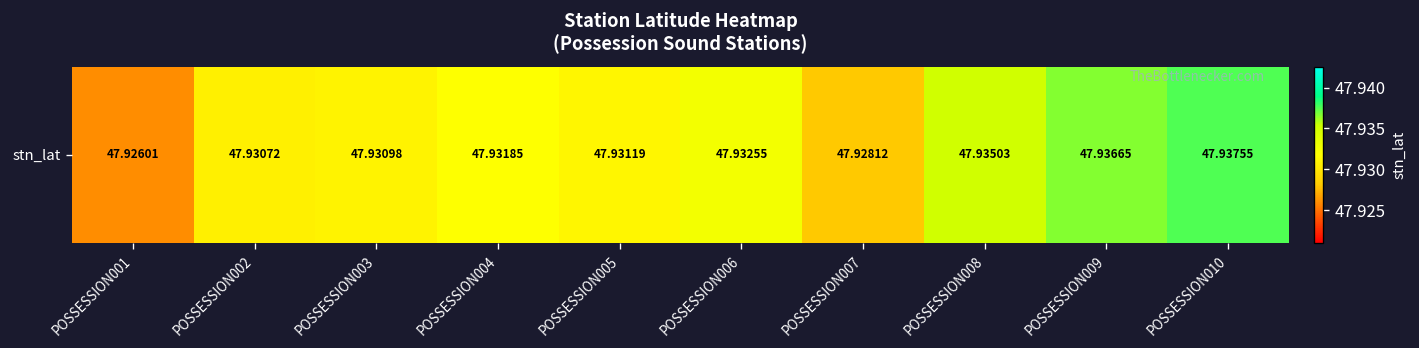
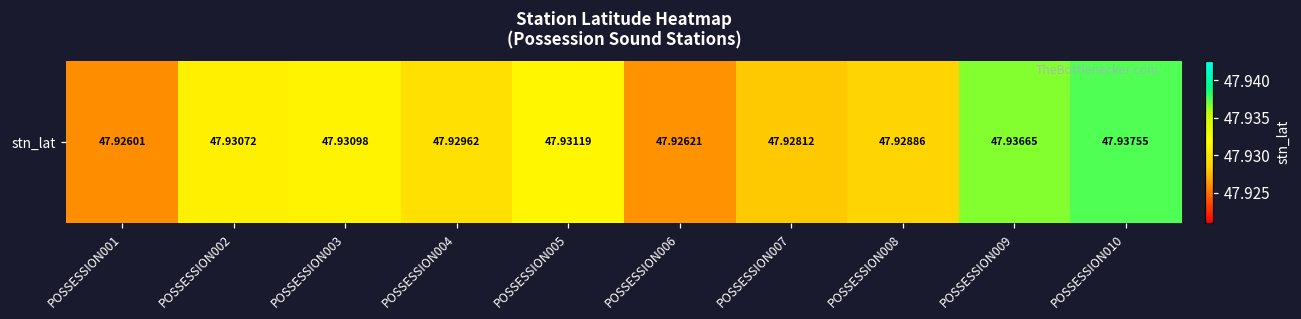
stn_lat, POSSESSION004: 47.93185 -> 47.92962
stn_lat, POSSESSION006: 47.93255 -> 47.92621
stn_lat, POSSESSION008: 47.93503 -> 47.92886
